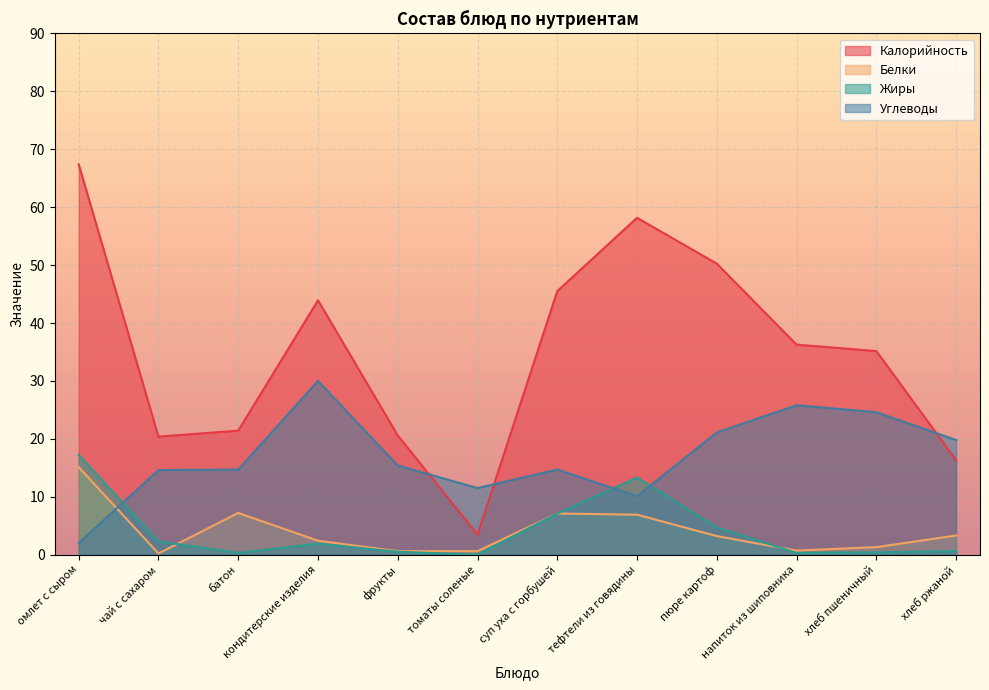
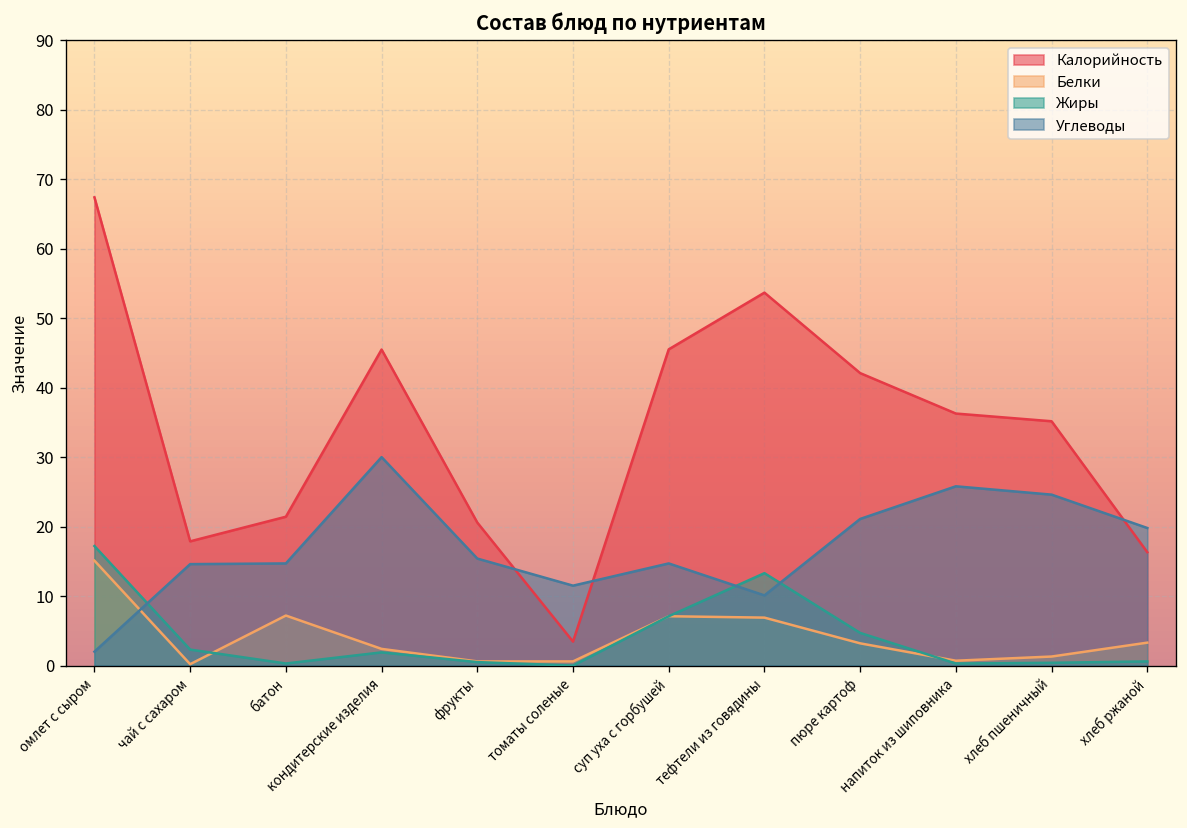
Калорийность, чай с сахаром: 20 -> 18
Калорийность, кондитерские изделия: 44 -> 45
Калорийность, тефтели из говядины: 58 -> 54
Калорийность, пюре картоф: 50 -> 42
